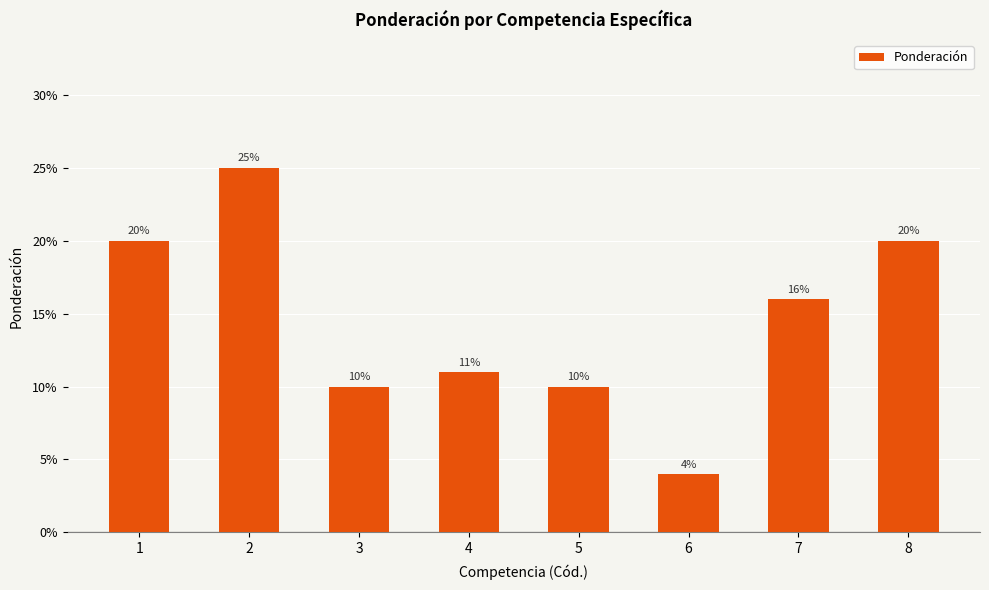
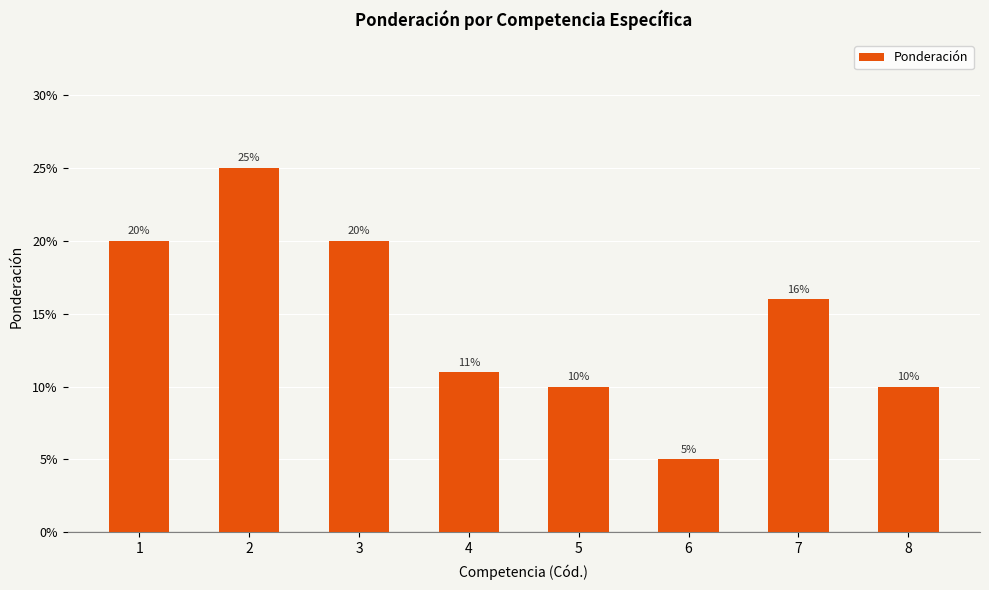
3: 10% -> 20%
6: 4% -> 5%
8: 20% -> 10%
